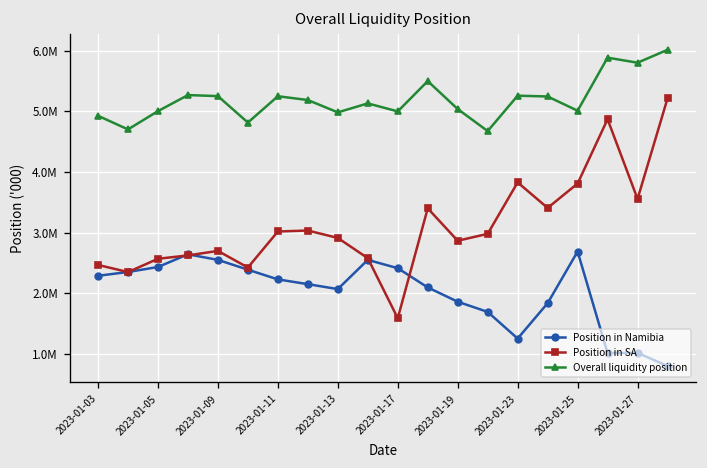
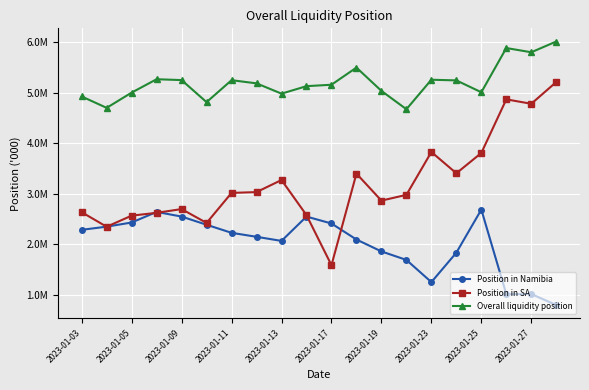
Position in SA, 2023-01-03: 2500000 -> 2600000
Position in SA, 2023-01-13: 2900000 -> 3300000
Overall liquidity position, 2023-01-17: 5000000 -> 5200000
Position in SA, 2023-01-27: 3600000 -> 4800000
